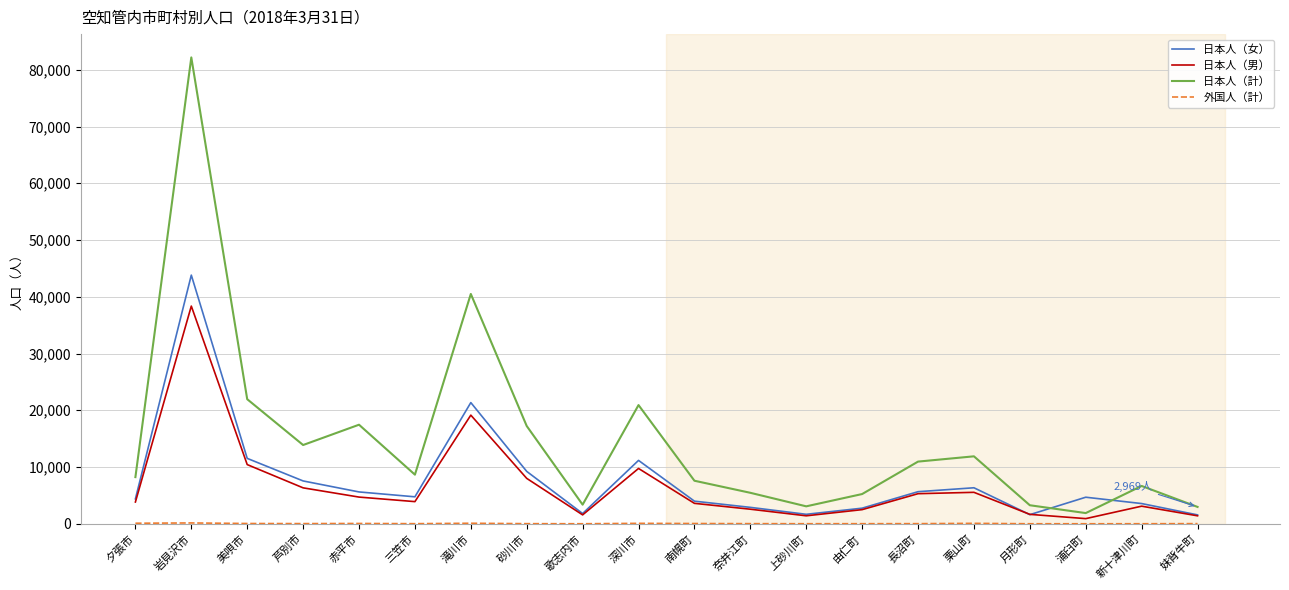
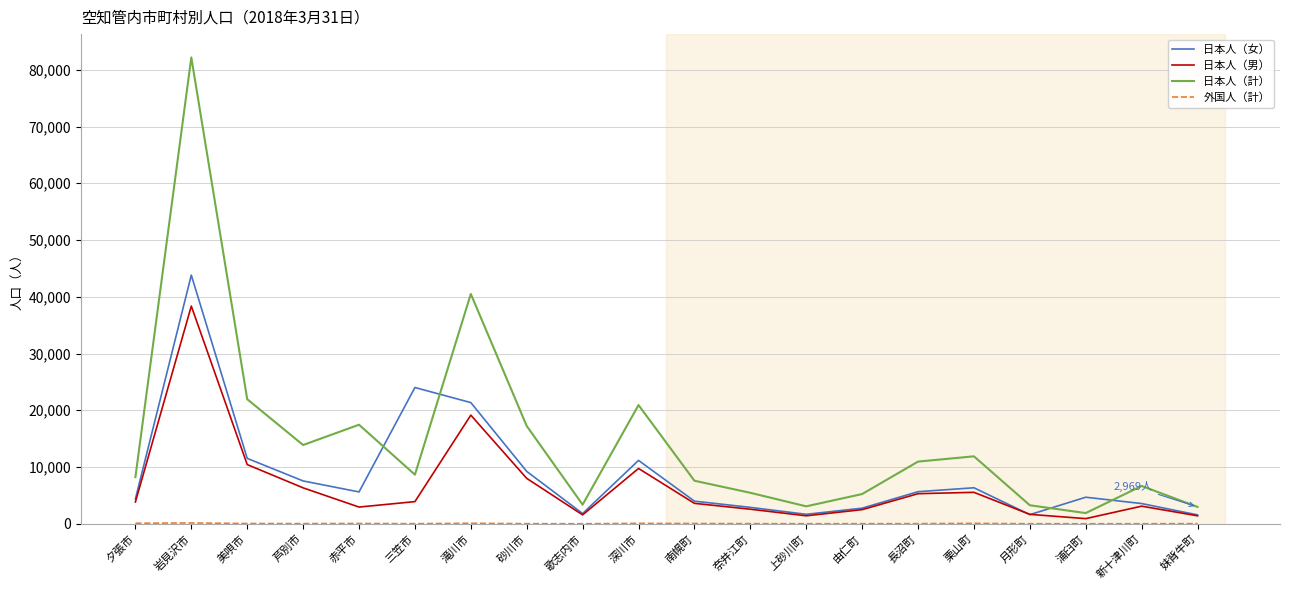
日本人（男）, 赤平市: 5,000 -> 3,000
日本人（女）, 三笠市: 5,000 -> 24,000
